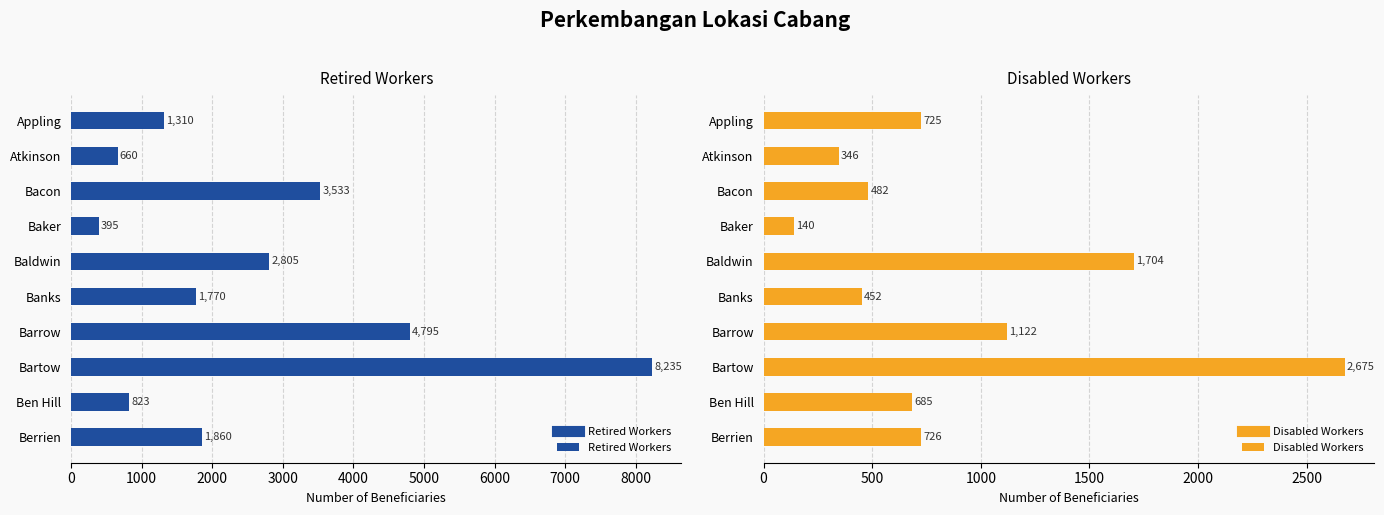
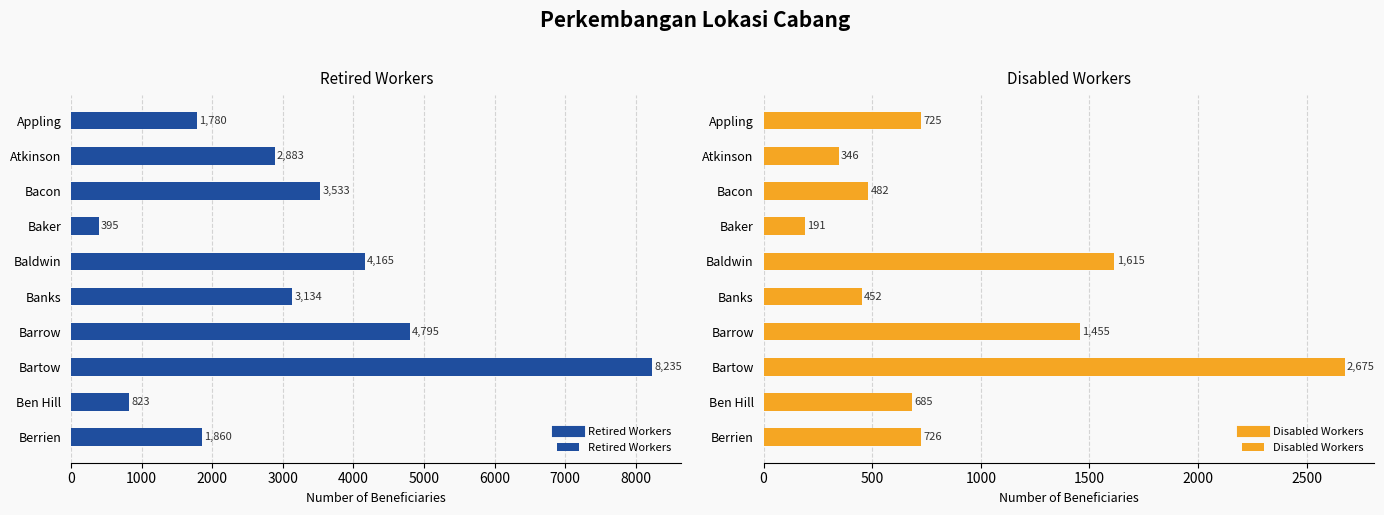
Retired Workers, Appling: 1,310 -> 1,780
Retired Workers, Atkinson: 660 -> 2,883
Retired Workers, Baldwin: 2,805 -> 4,165
Retired Workers, Banks: 1,770 -> 3,134
Disabled Workers, Baker: 140 -> 191
Disabled Workers, Baldwin: 1,704 -> 1,615
Disabled Workers, Barrow: 1,122 -> 1,455
